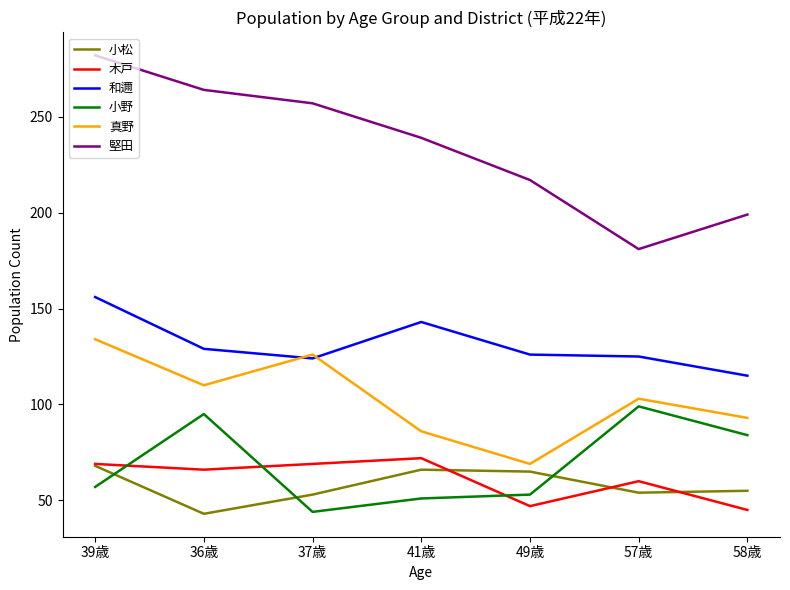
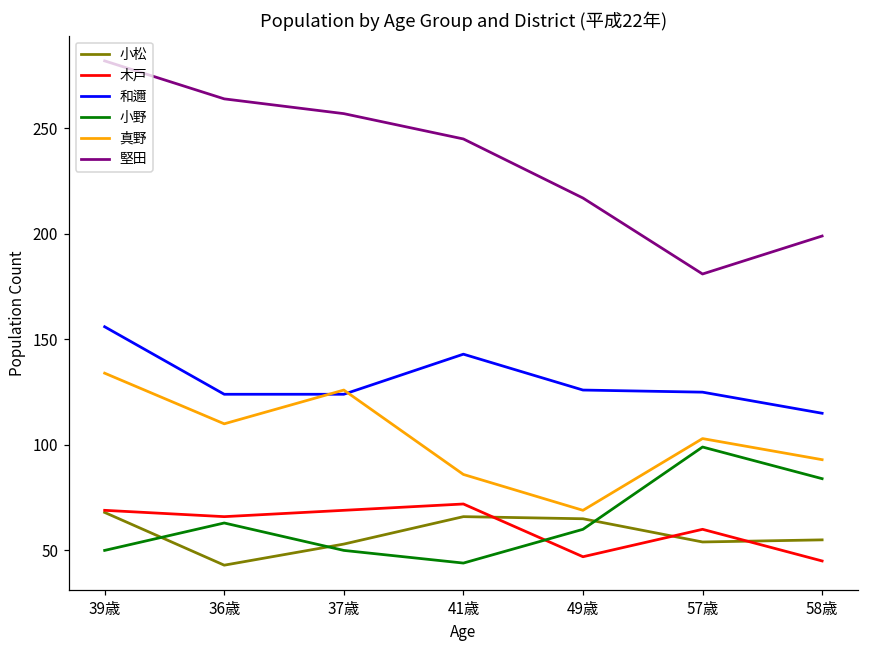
小野, 39歳: 57 -> 50
和邇, 36歳: 129 -> 124
小野, 36歳: 95 -> 63
小野, 37歳: 44 -> 50
小野, 41歳: 51 -> 44
堅田, 41歳: 239 -> 245
小野, 49歳: 53 -> 60
